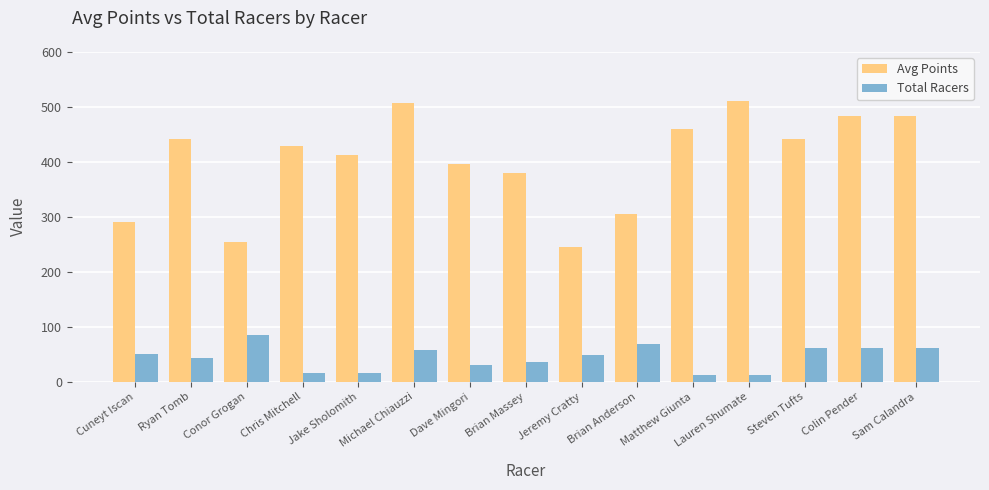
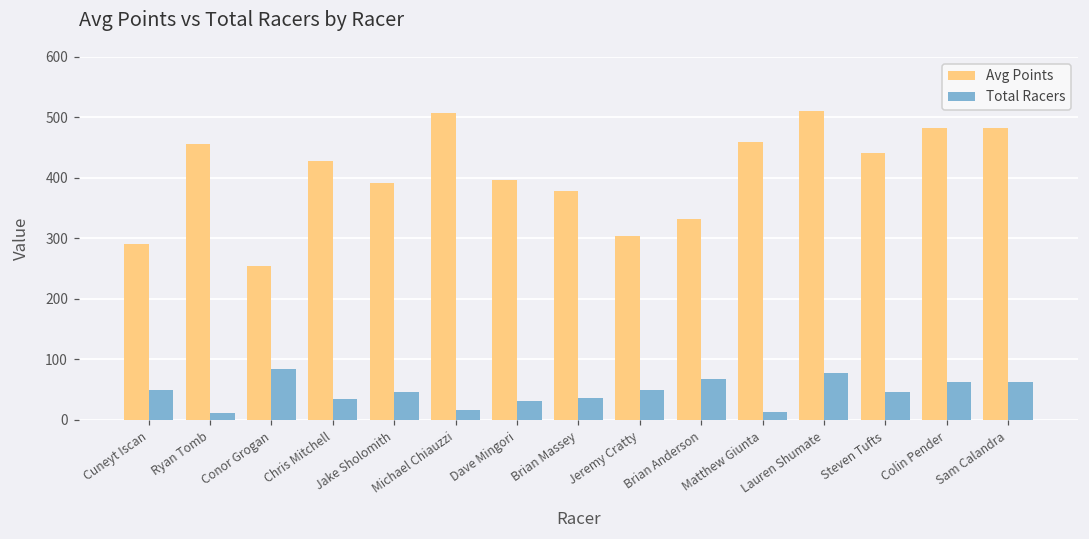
Avg Points, Ryan Tomb: 440 -> 460
Total Racers, Ryan Tomb: 40 -> 10
Total Racers, Chris Mitchell: 20 -> 30
Avg Points, Jake Sholomith: 410 -> 390
Total Racers, Jake Sholomith: 20 -> 50
Total Racers, Michael Chiauzzi: 60 -> 20
Avg Points, Jeremy Cratty: 250 -> 300
Avg Points, Brian Anderson: 310 -> 330
Total Racers, Lauren Shumate: 10 -> 80
Total Racers, Steven Tufts: 60 -> 50
